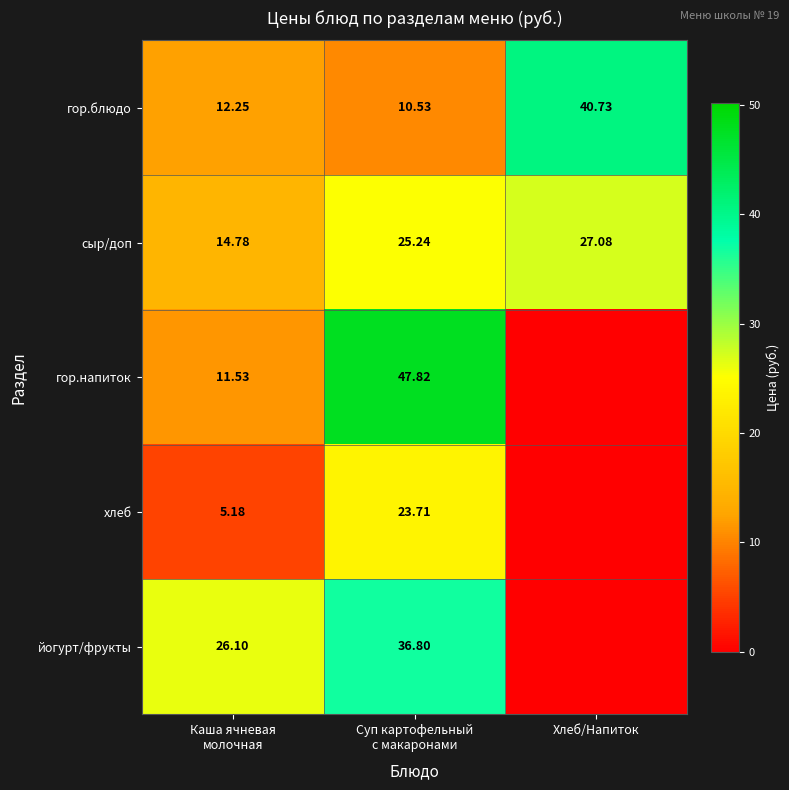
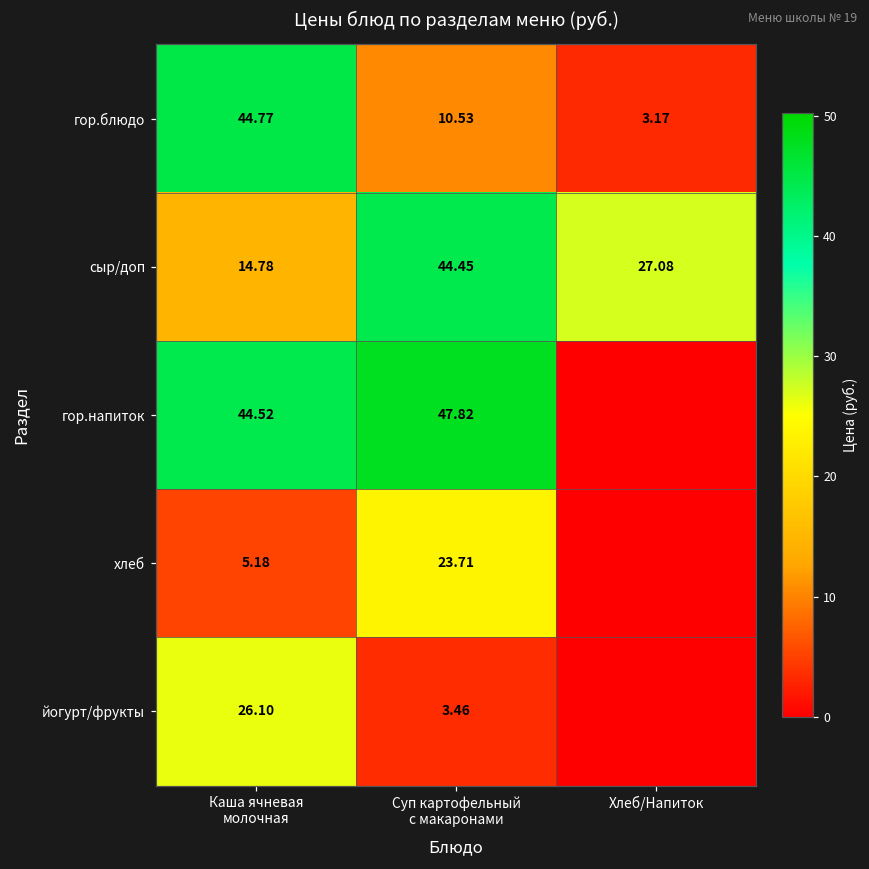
гор.блюдо, Каша ячневая молочная: 12.25 -> 44.77
гор.блюдо, Хлеб/Напиток: 40.73 -> 3.17
сыр/доп, Суп картофельный с макаронами: 25.24 -> 44.45
гор.напиток, Каша ячневая молочная: 11.53 -> 44.52
йогурт/фрукты, Суп картофельный с макаронами: 36.80 -> 3.46
